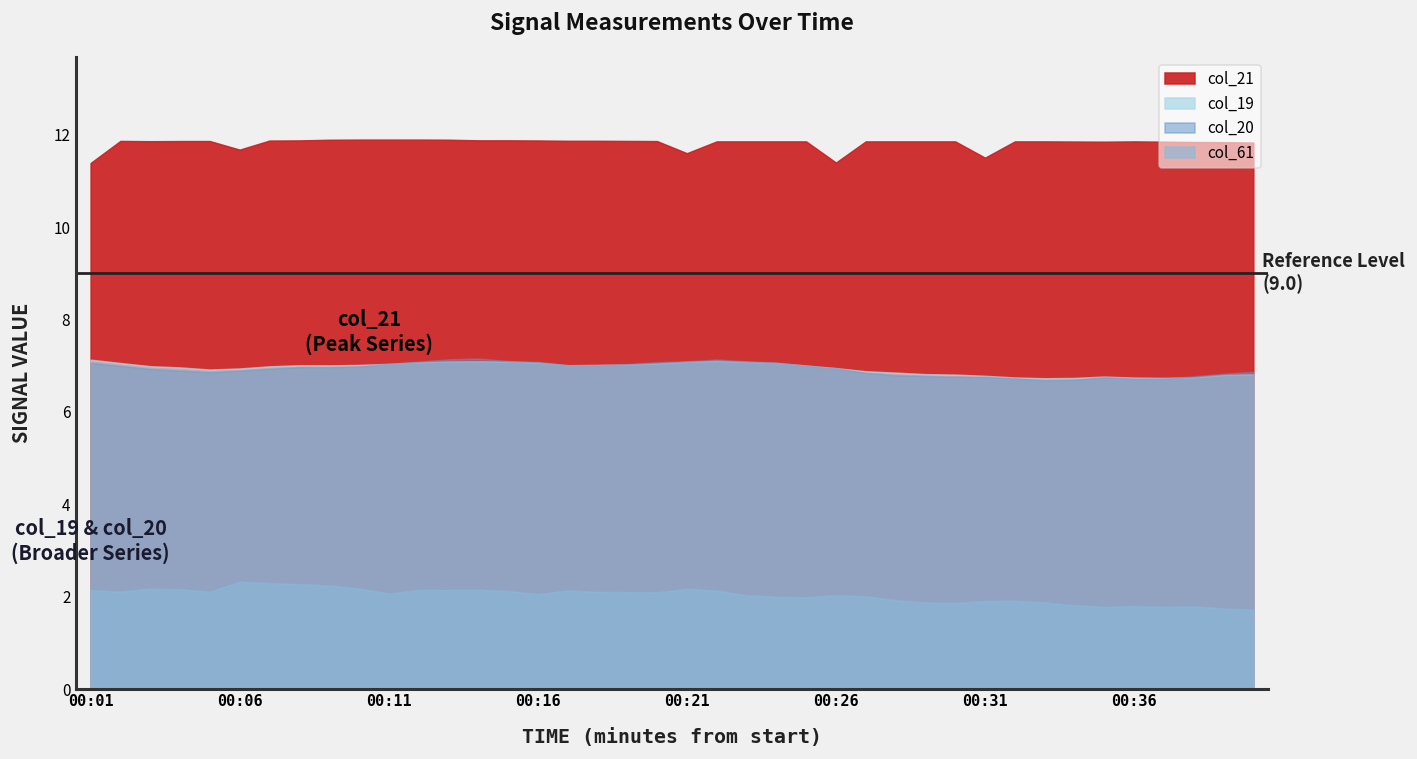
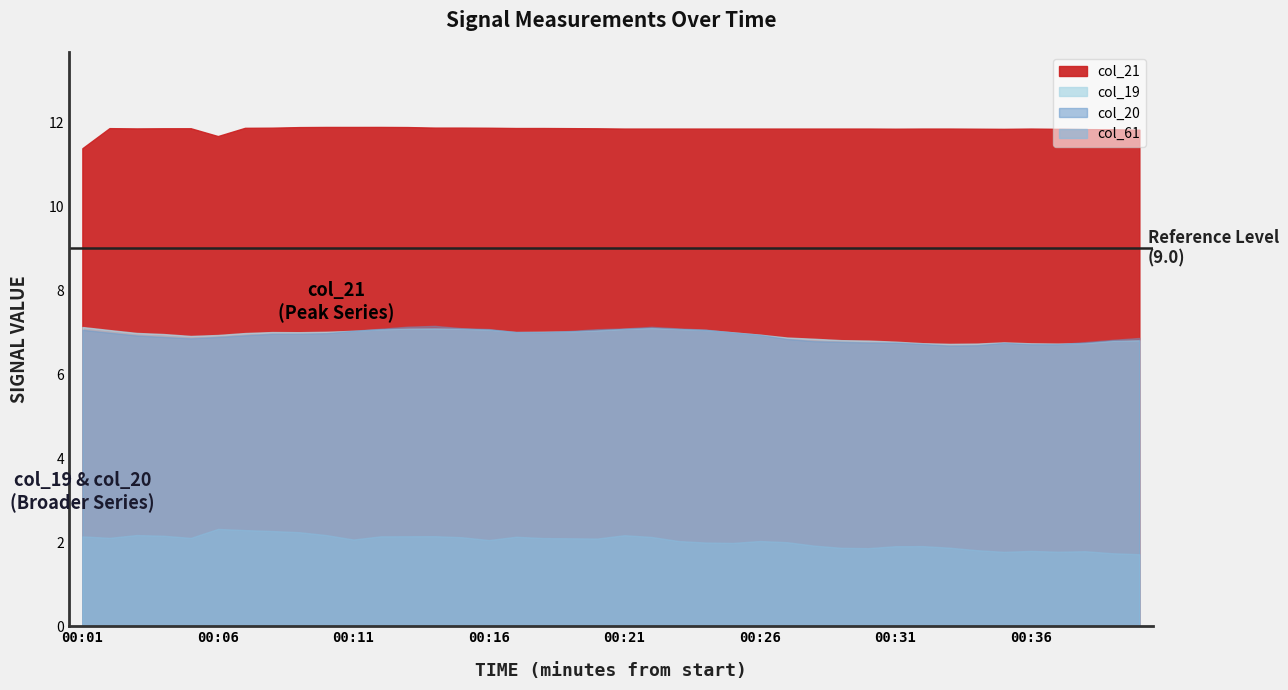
col_21, 00:21: 11.6 -> 11.9
col_21, 00:26: 11.4 -> 11.9
col_21, 00:31: 11.5 -> 11.9
